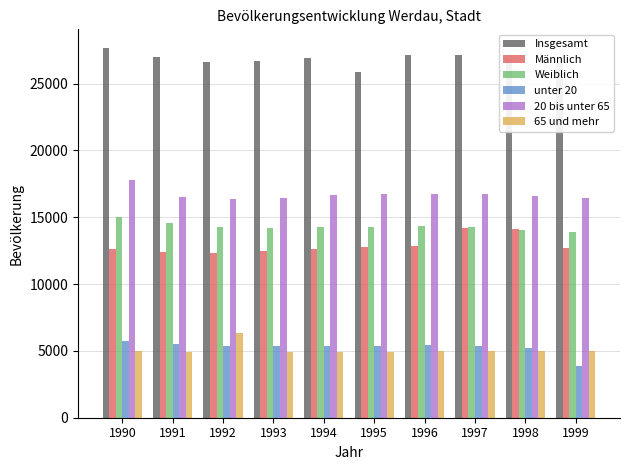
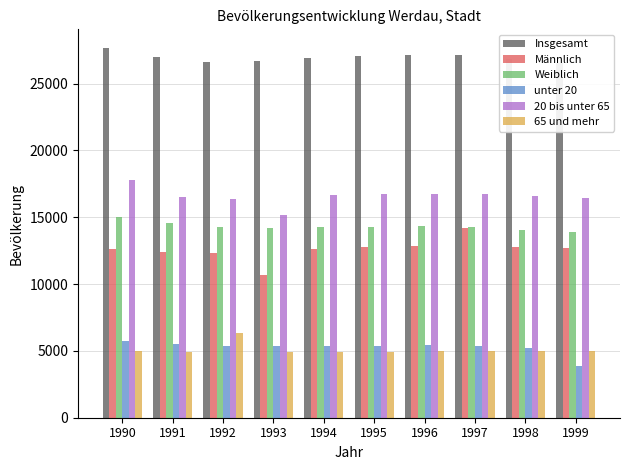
Männlich, 1993: 12500 -> 10600
20 bis unter 65, 1993: 16400 -> 15100
Insgesamt, 1995: 25900 -> 27100
Männlich, 1998: 14100 -> 12800
